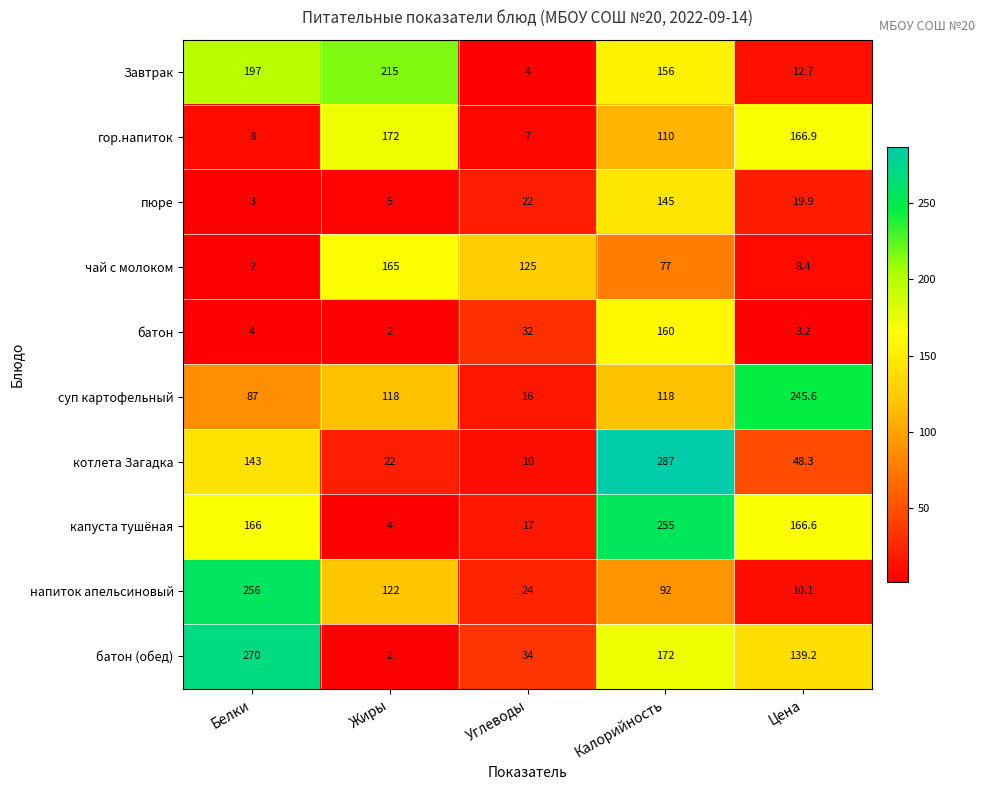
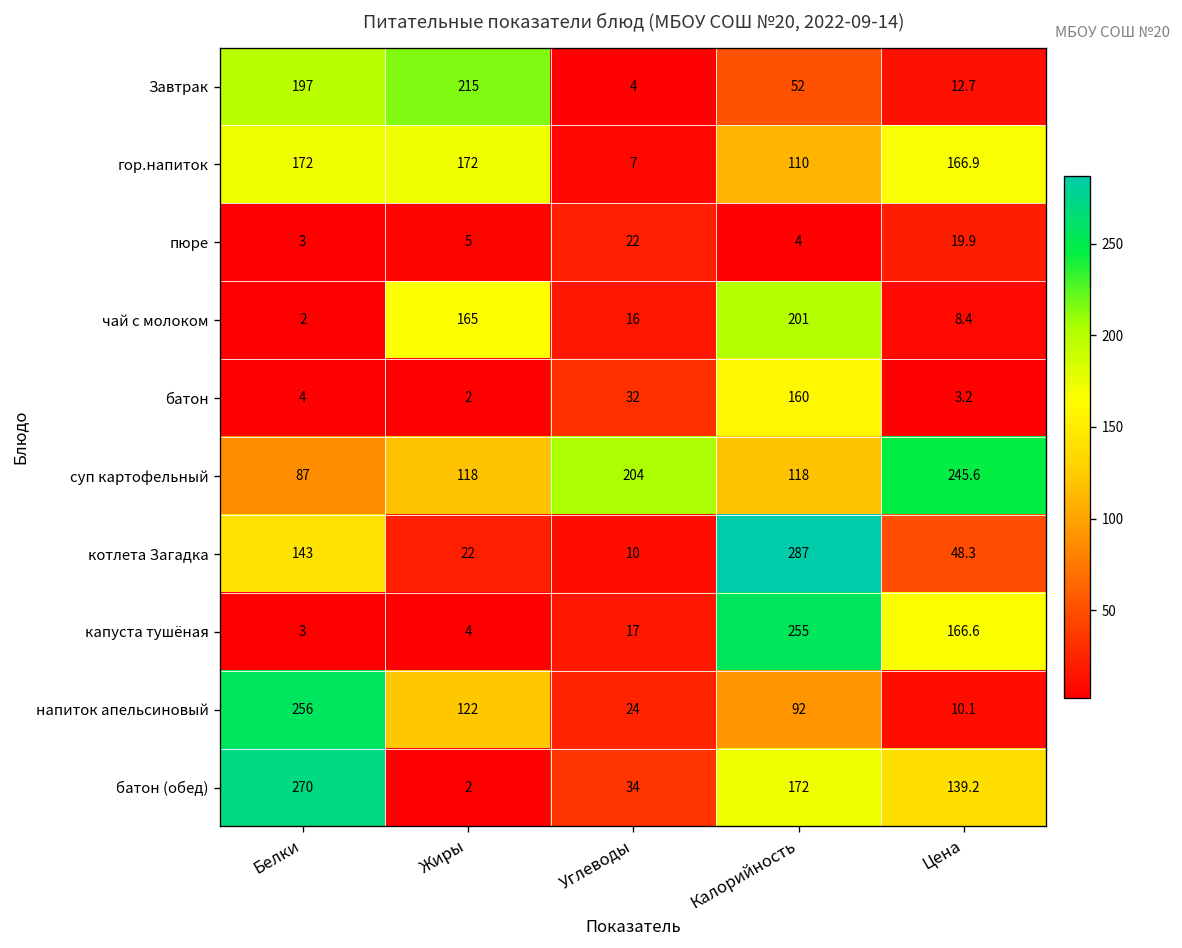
Завтрак, Калорийность: 156 -> 52
гор.напиток, Белки: 8 -> 172
пюре, Калорийность: 145 -> 4
чай с молоком, Углеводы: 125 -> 16
чай с молоком, Калорийность: 77 -> 201
суп картофельный, Углеводы: 16 -> 204
капуста тушёная, Белки: 166 -> 3
